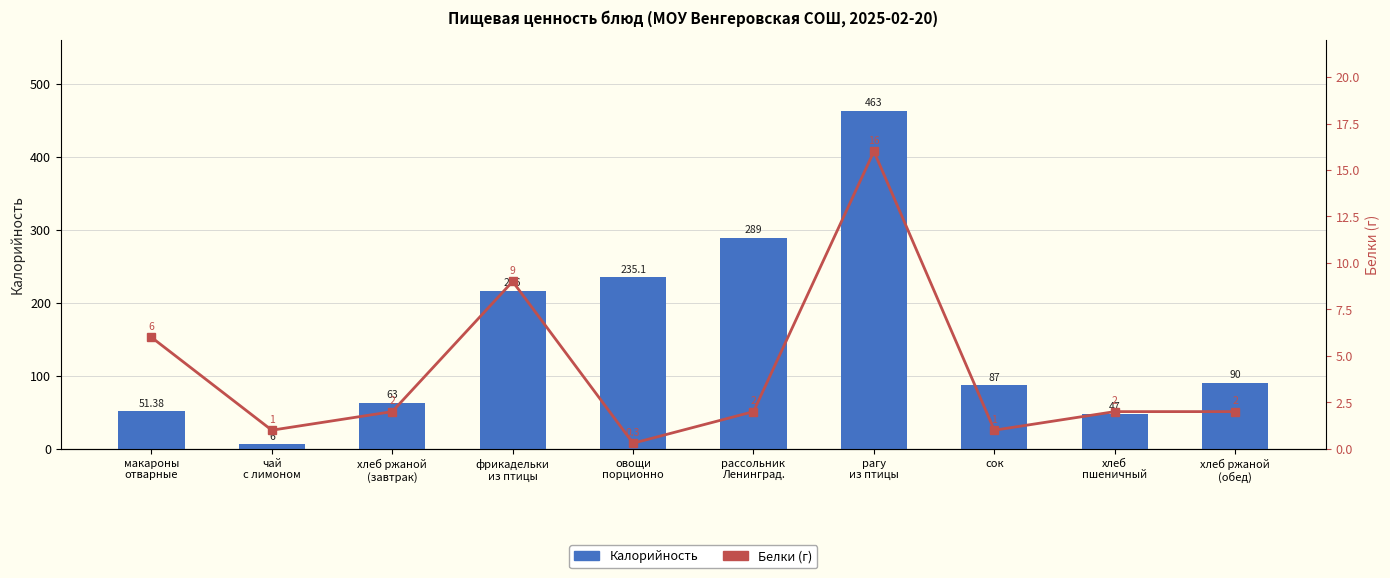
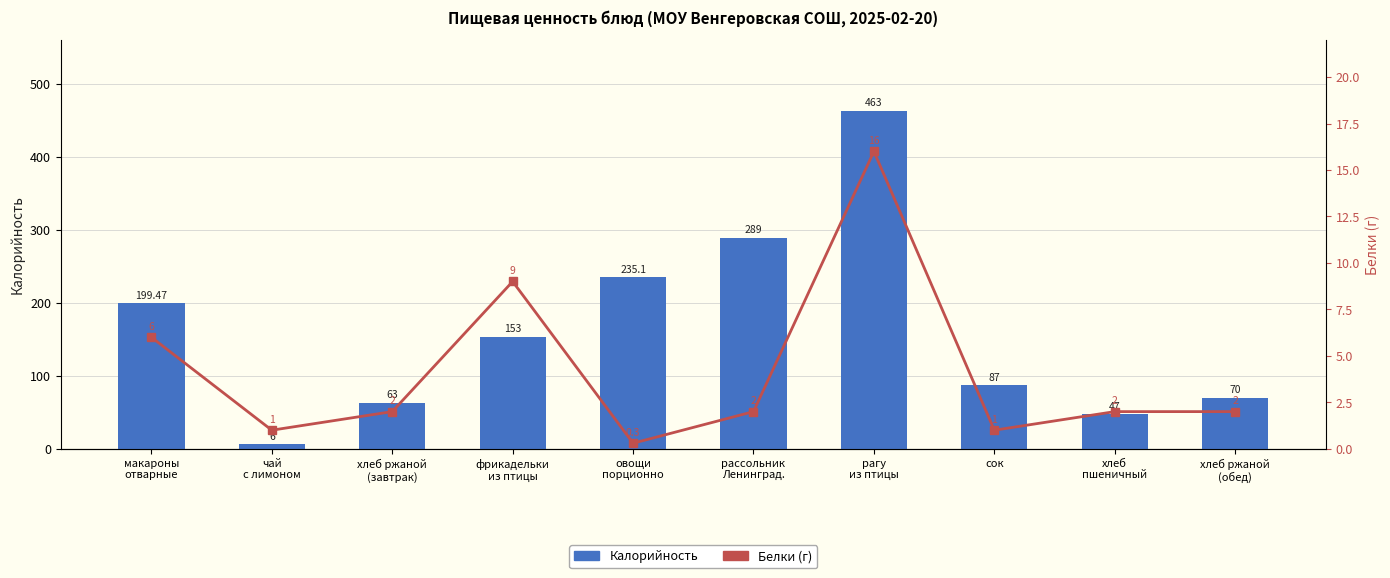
Калорийность, макароны отварные: 51.38 -> 199.47
Калорийность, фрикадельки из птицы: 216 -> 153
Калорийность, хлеб ржаной (обед): 90 -> 70
